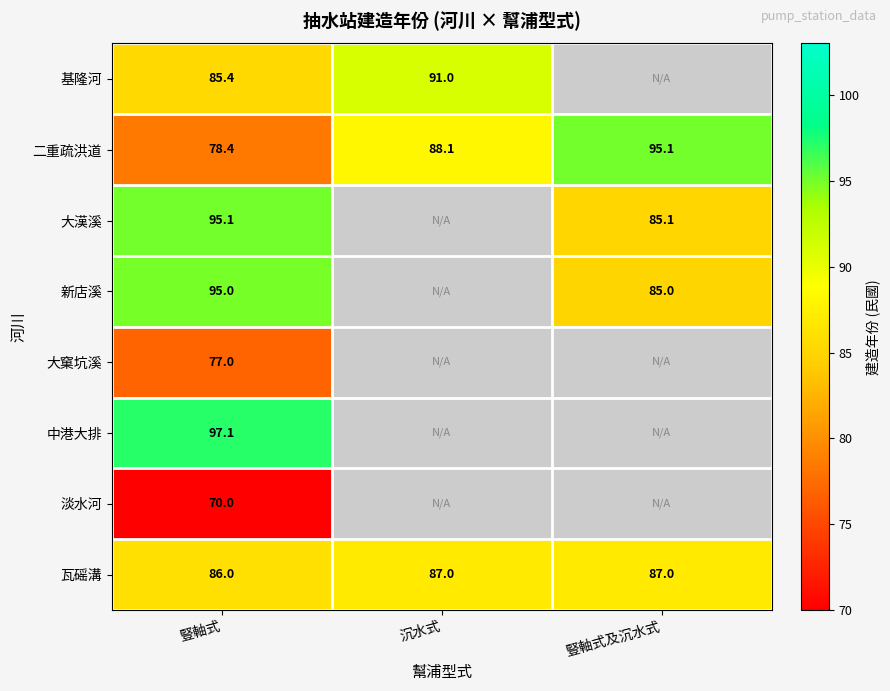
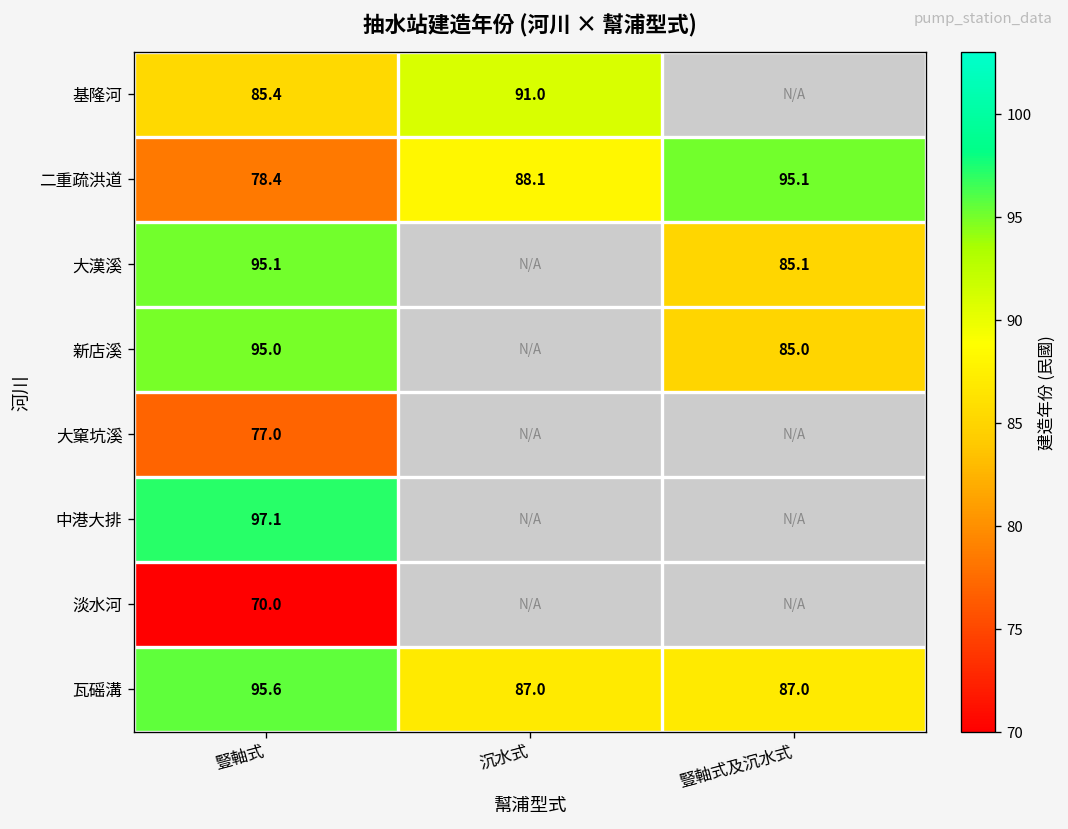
瓦磘溝, 豎軸式: 86.0 -> 95.6
